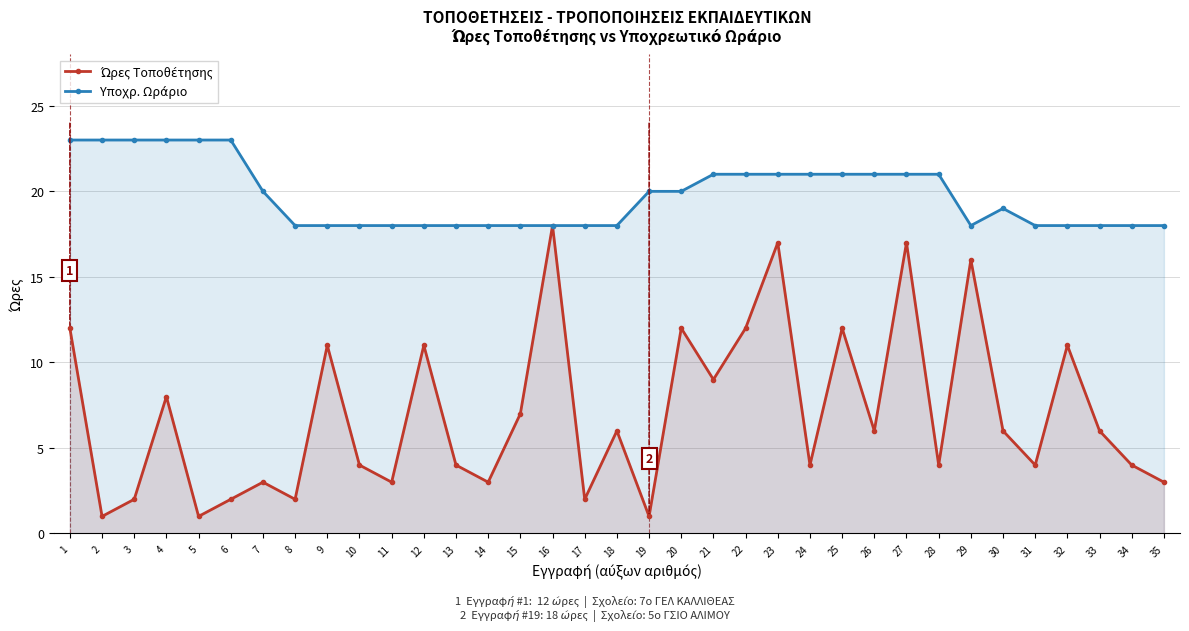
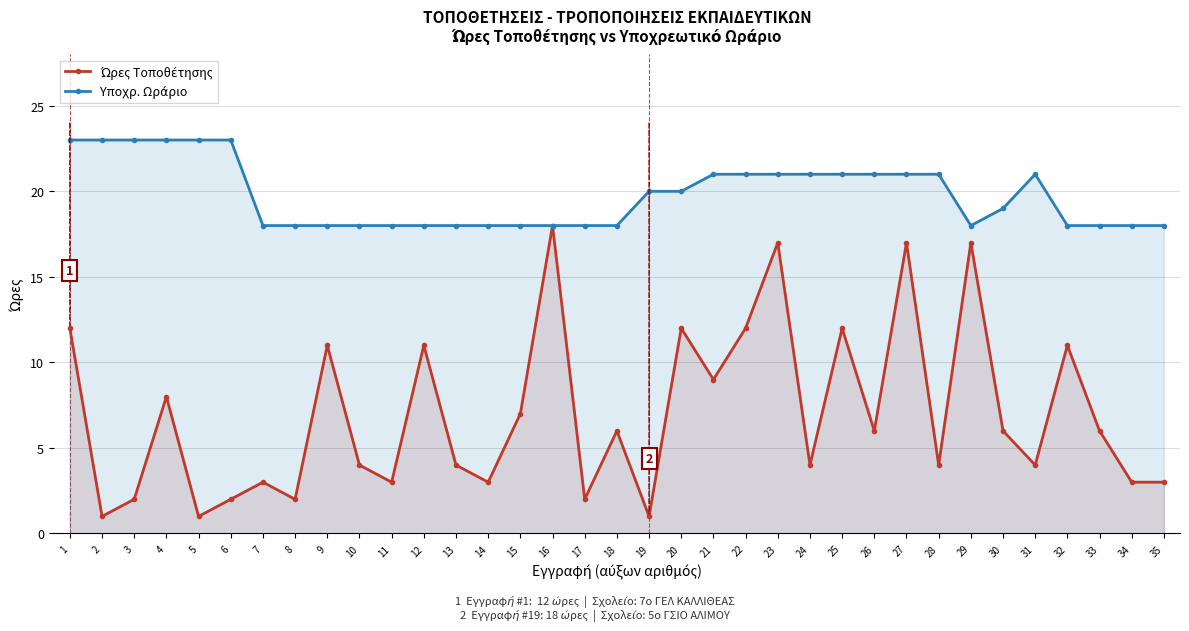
Υποχρ. Ωράριο, 7: 20 -> 18
Ώρες Τοποθέτησης, 29: 16 -> 17
Υποχρ. Ωράριο, 31: 18 -> 21
Ώρες Τοποθέτησης, 34: 4 -> 3
